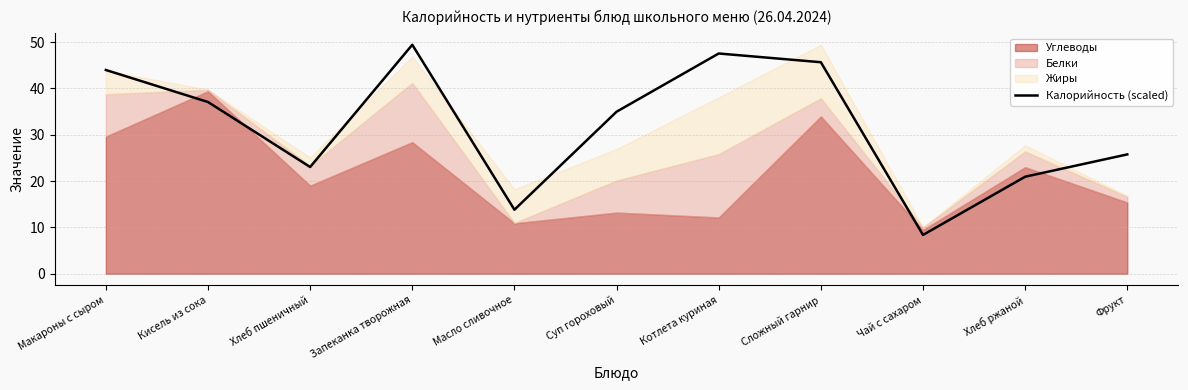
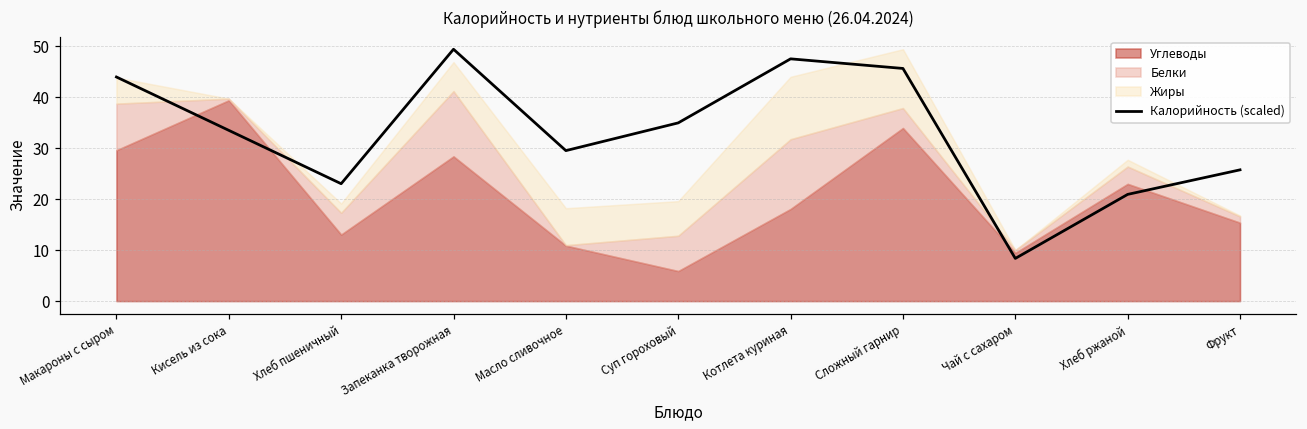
Калорийность (scaled), Кисель из сока: 37 -> 33
Углеводы, Хлеб пшеничный: 19 -> 13
Калорийность (scaled), Масло сливочное: 14 -> 30
Углеводы, Суп гороховый: 13 -> 6
Углеводы, Котлета куриная: 12 -> 18
